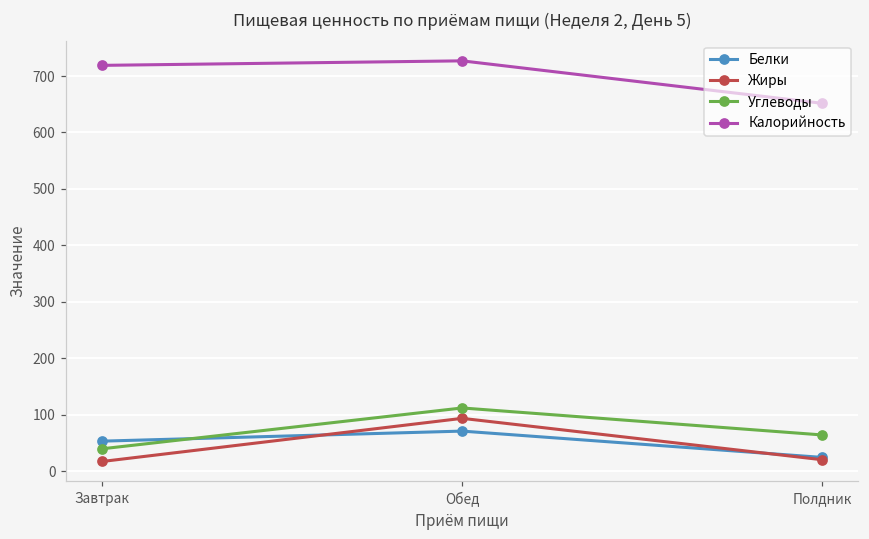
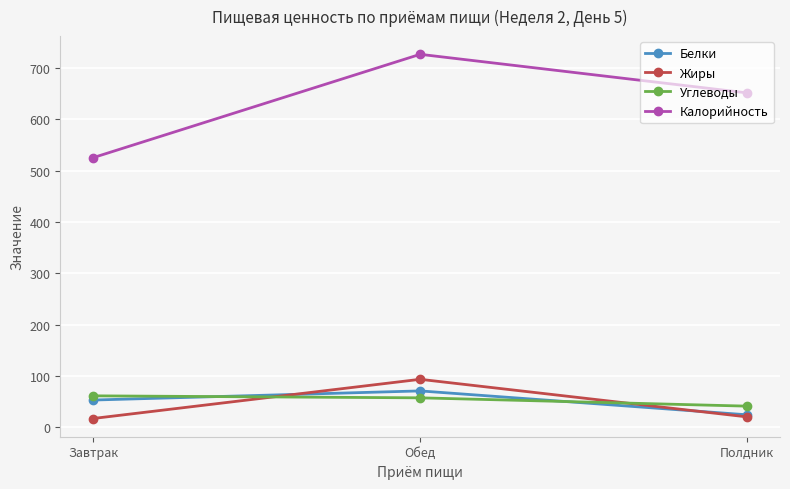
Углеводы, Завтрак: 40 -> 60
Калорийность, Завтрак: 720 -> 530
Углеводы, Обед: 110 -> 60
Углеводы, Полдник: 60 -> 40
